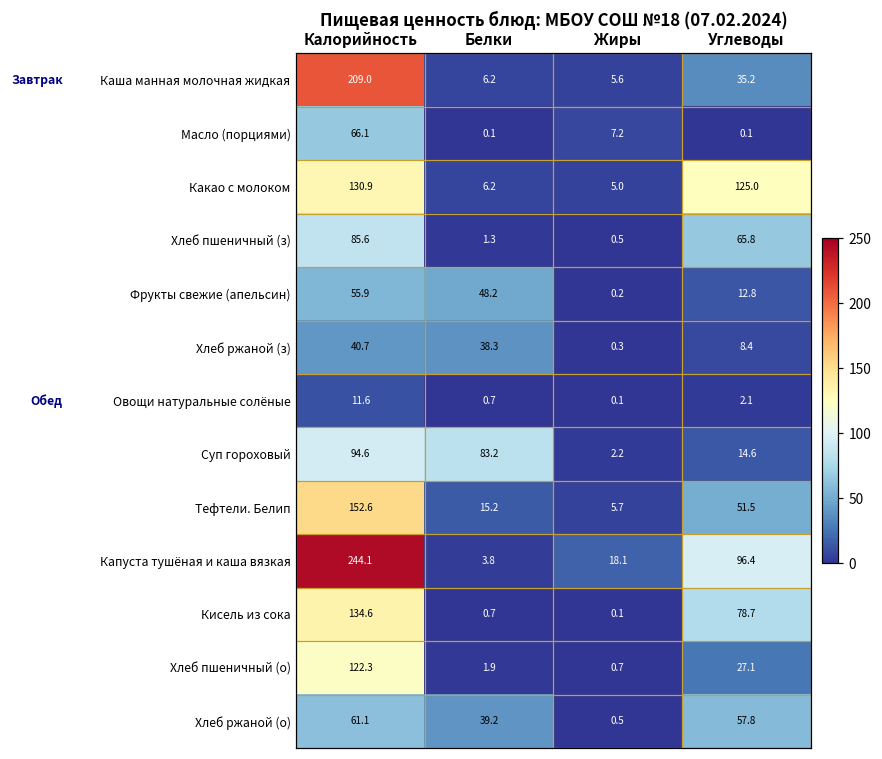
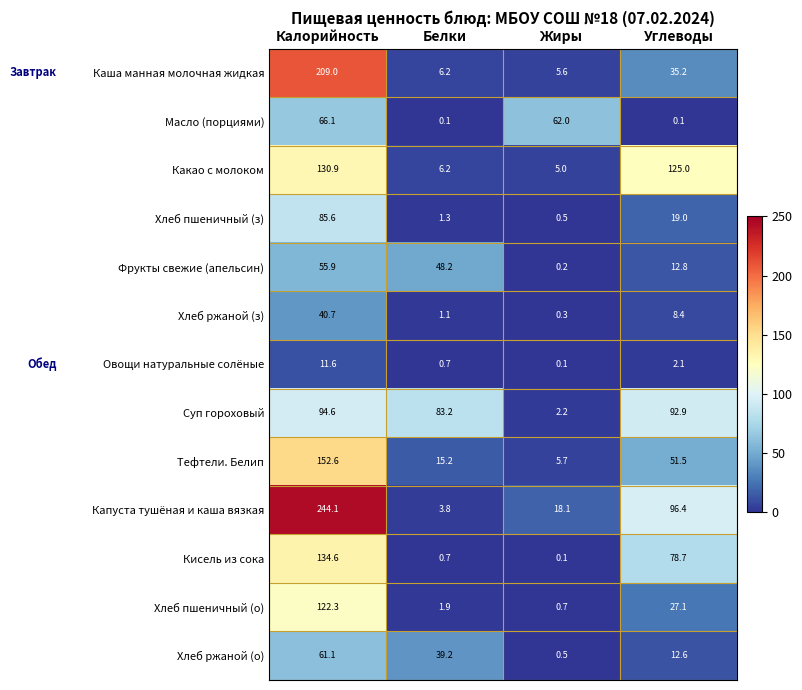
Масло (порциями), Жиры: 7.2 -> 62.0
Хлеб пшеничный (з), Углеводы: 65.8 -> 19.0
Хлеб ржаной (з), Белки: 38.3 -> 1.1
Суп гороховый, Углеводы: 14.6 -> 92.9
Хлеб ржаной (о), Углеводы: 57.8 -> 12.6
